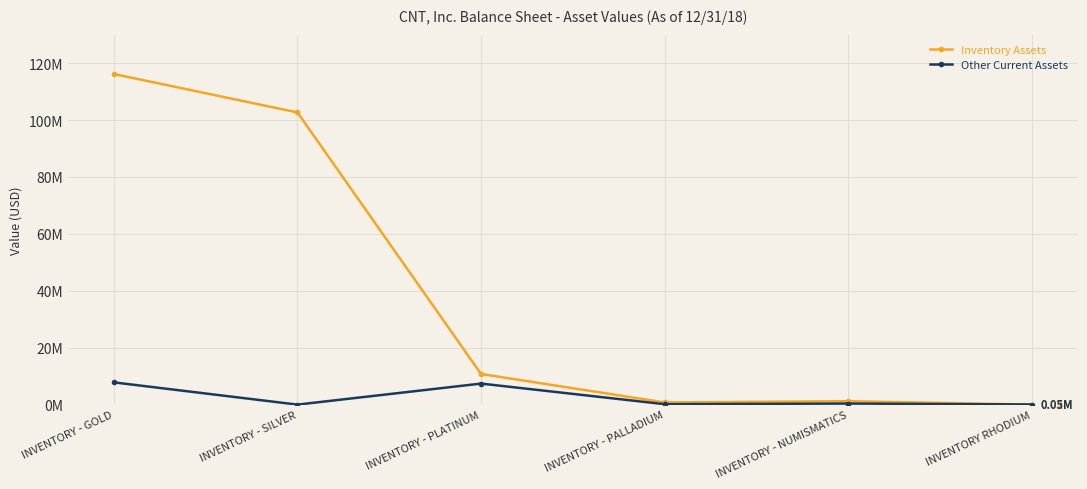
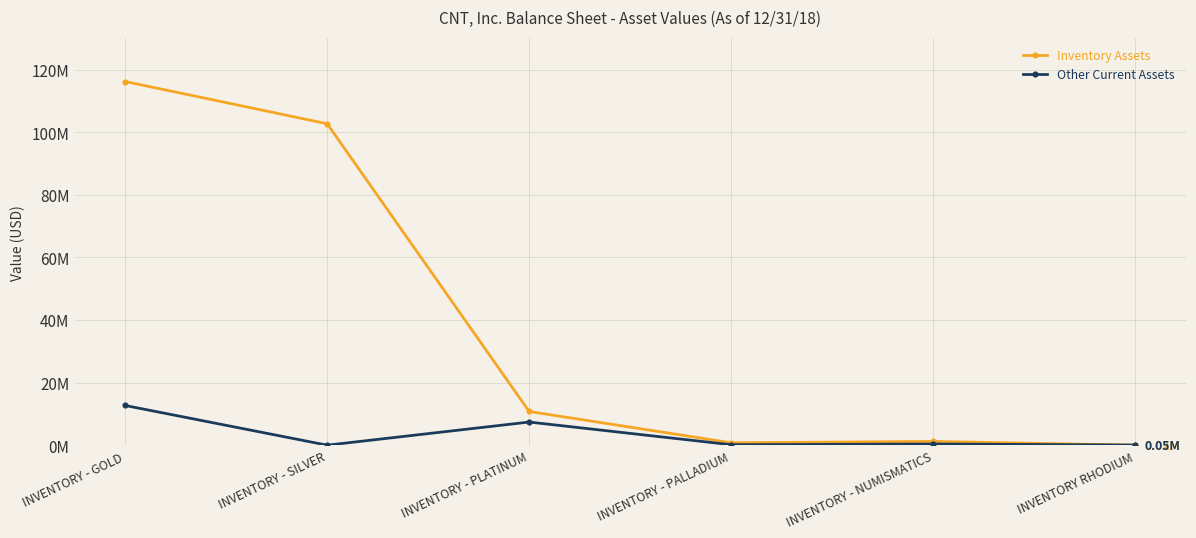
Other Current Assets, INVENTORY - GOLD: 8000000 -> 13000000
